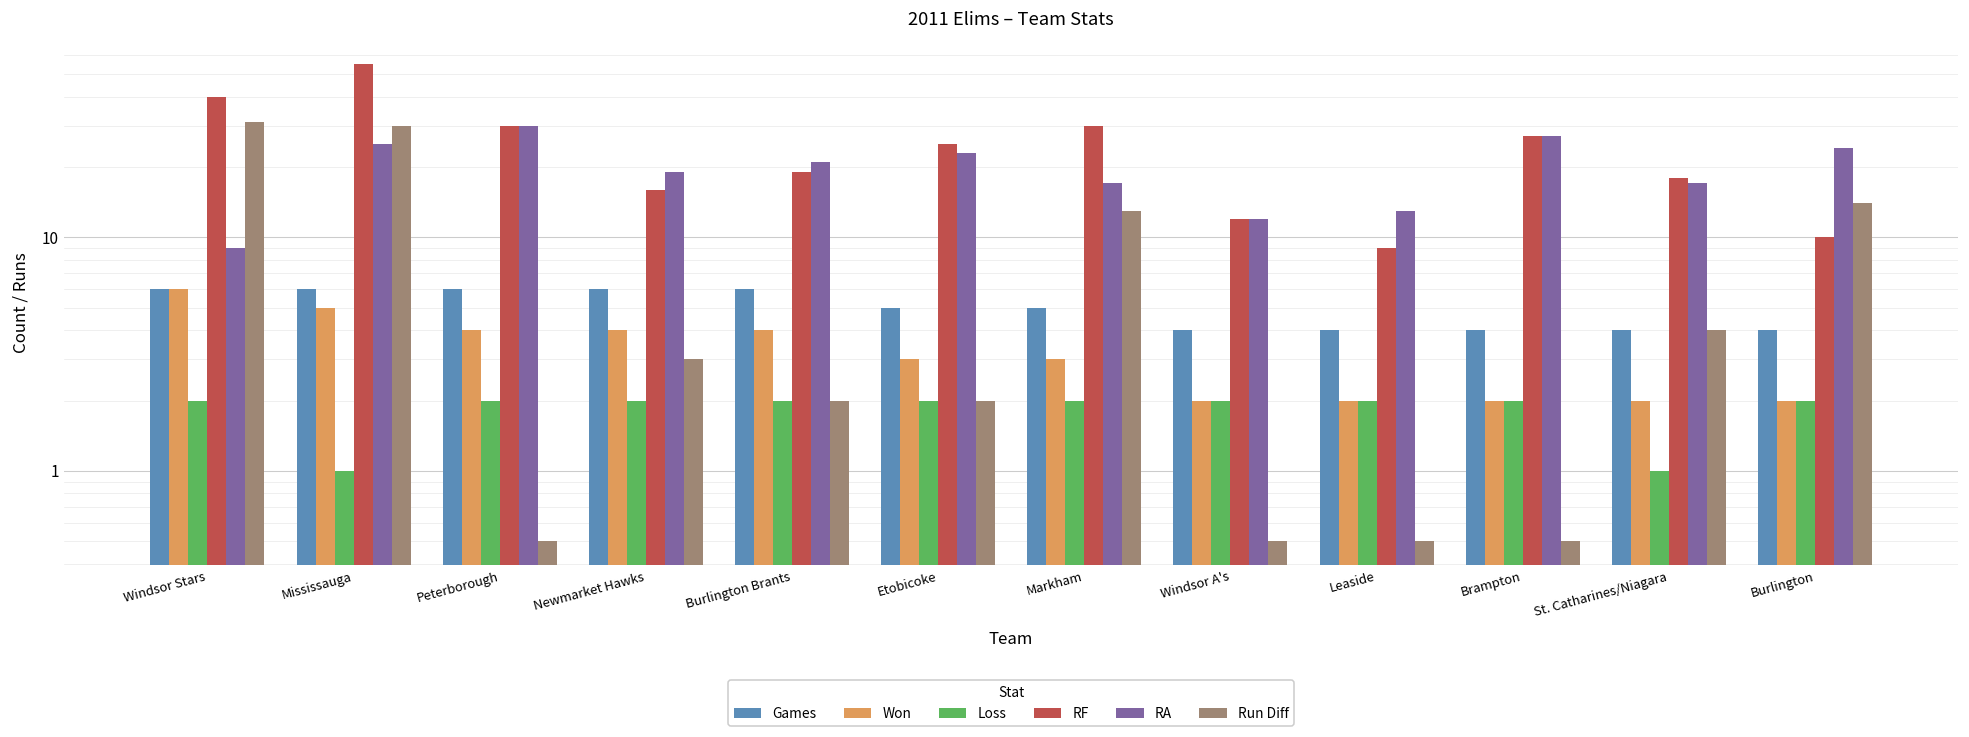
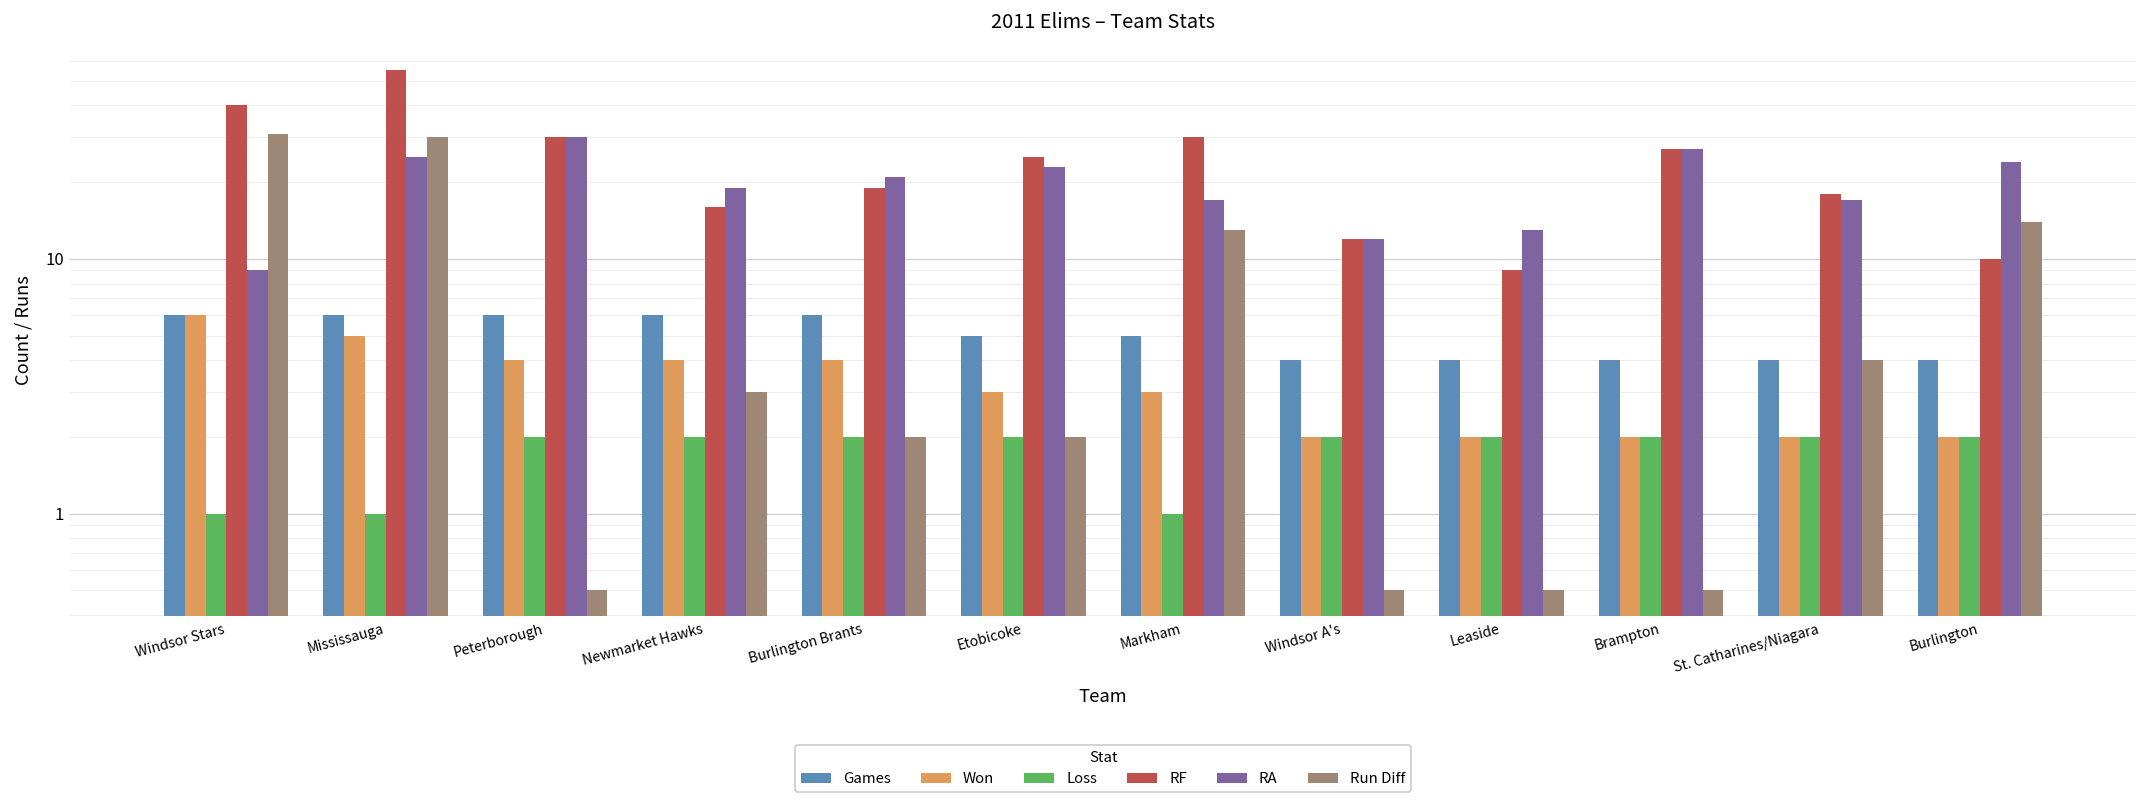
Loss, Windsor Stars: 2 -> 1
Loss, Markham: 2 -> 1
Loss, St. Catharines/Niagara: 1 -> 2
